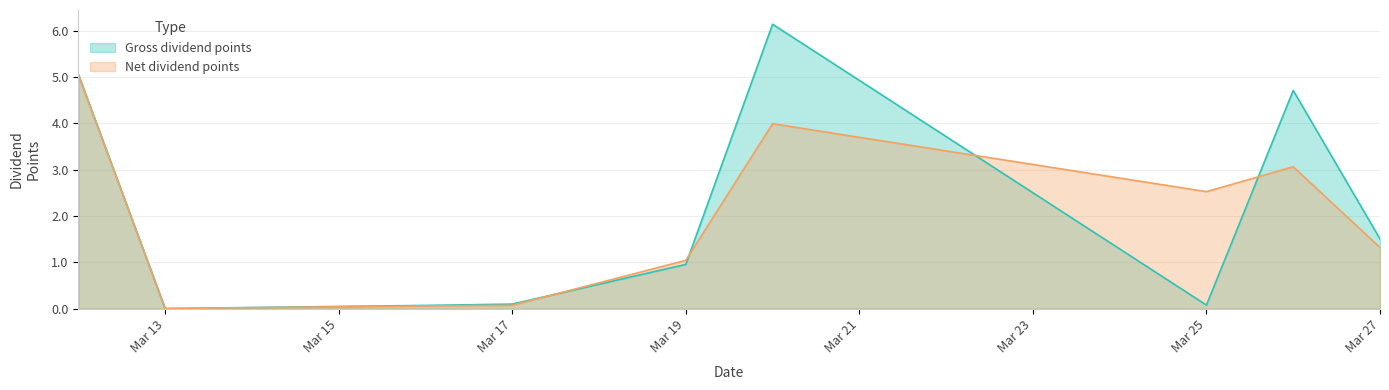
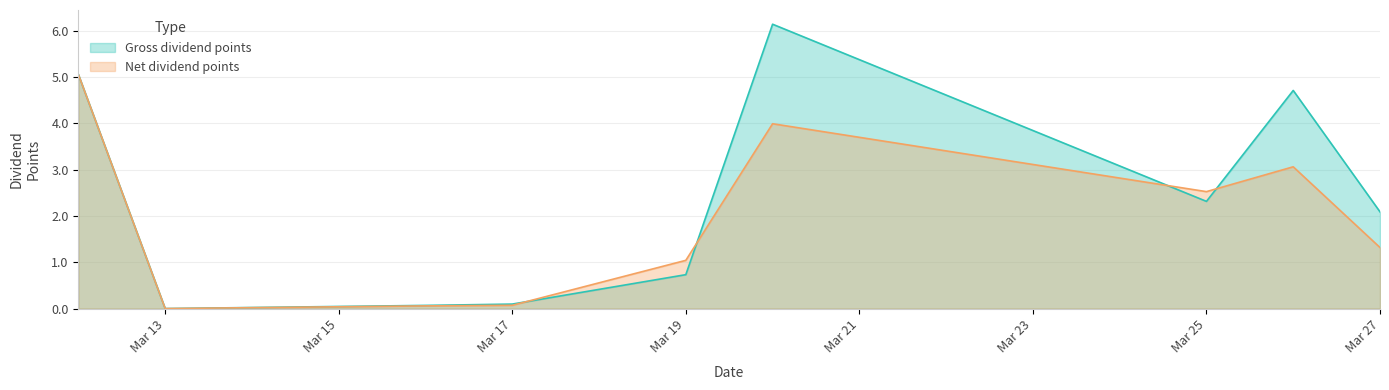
Gross dividend points, Mar 19: 1.0 -> 0.7
Gross dividend points, Mar 25: 0.1 -> 2.3
Gross dividend points, Mar 27: 1.5 -> 2.1
